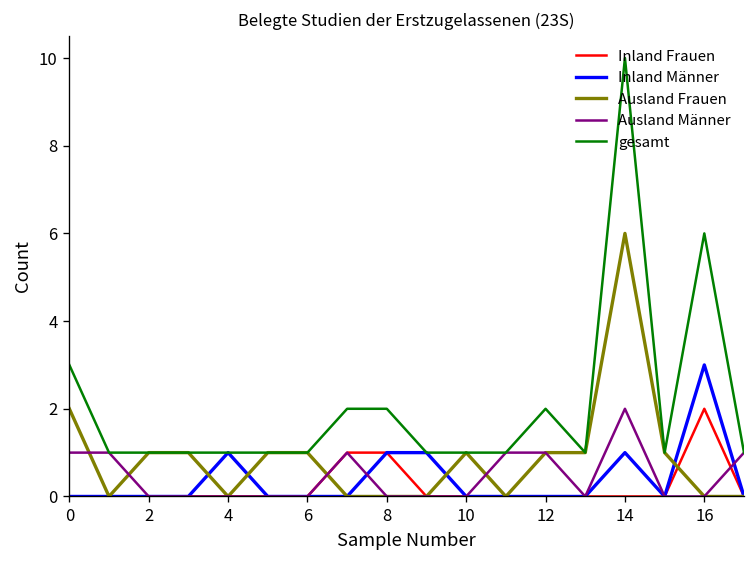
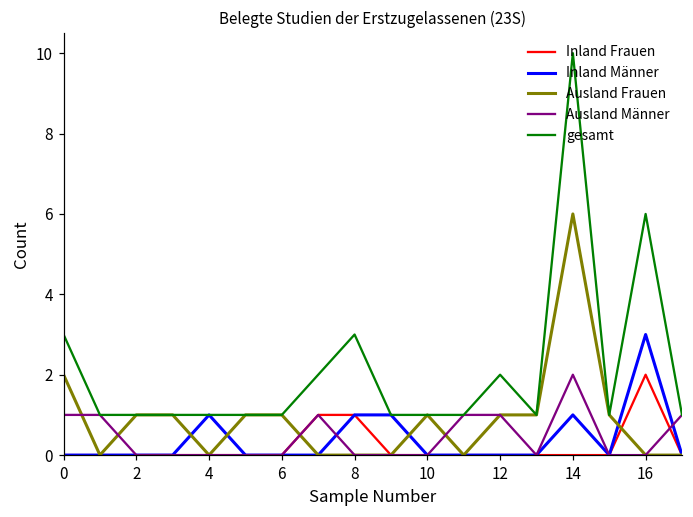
gesamt, 8: 2 -> 3
